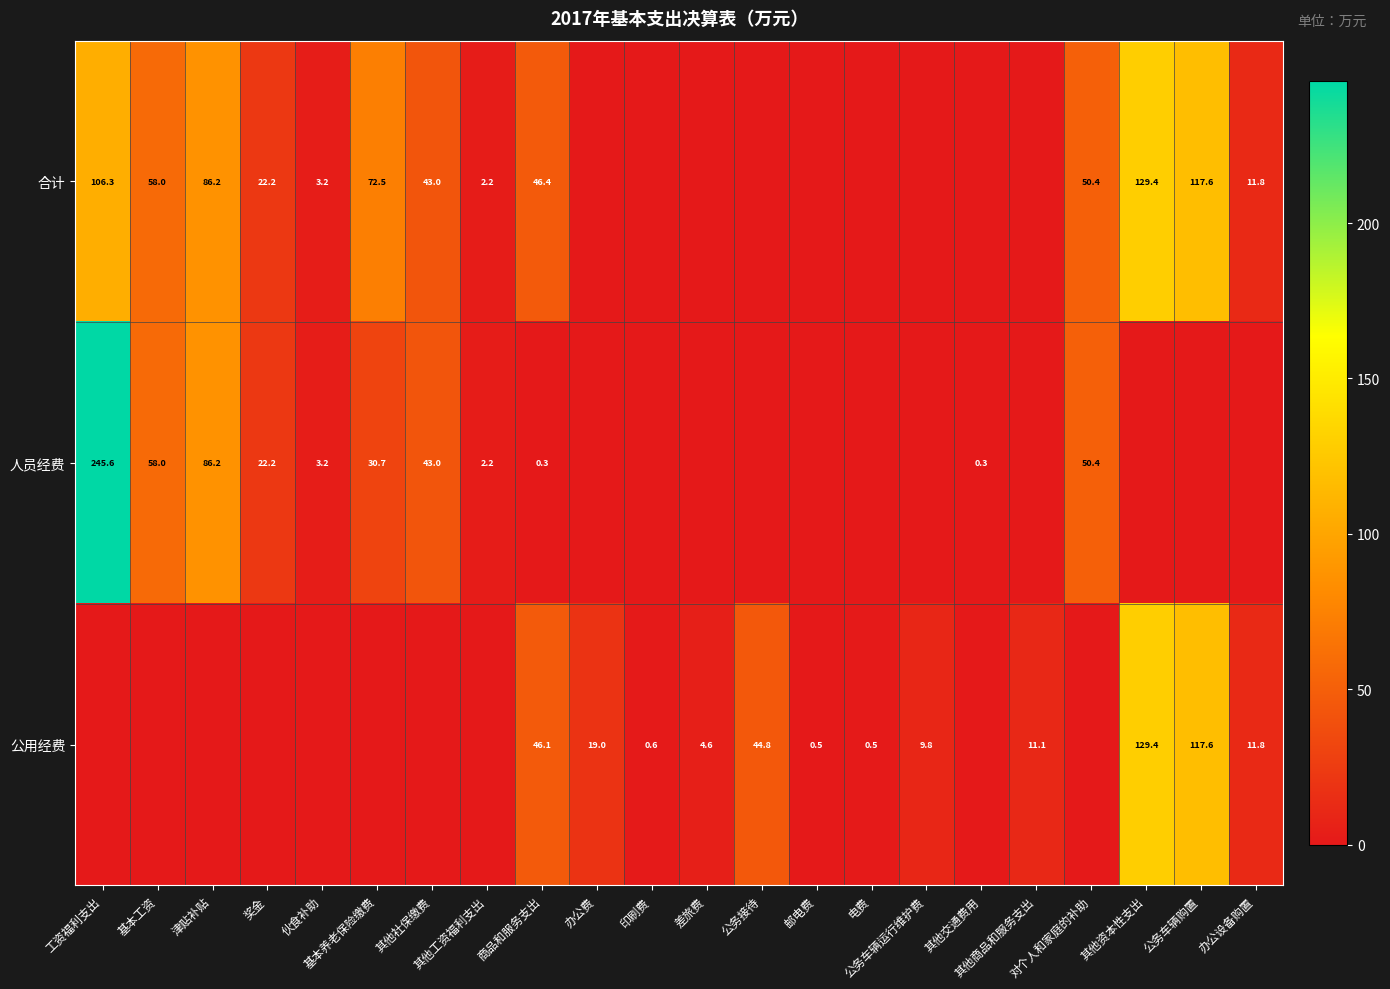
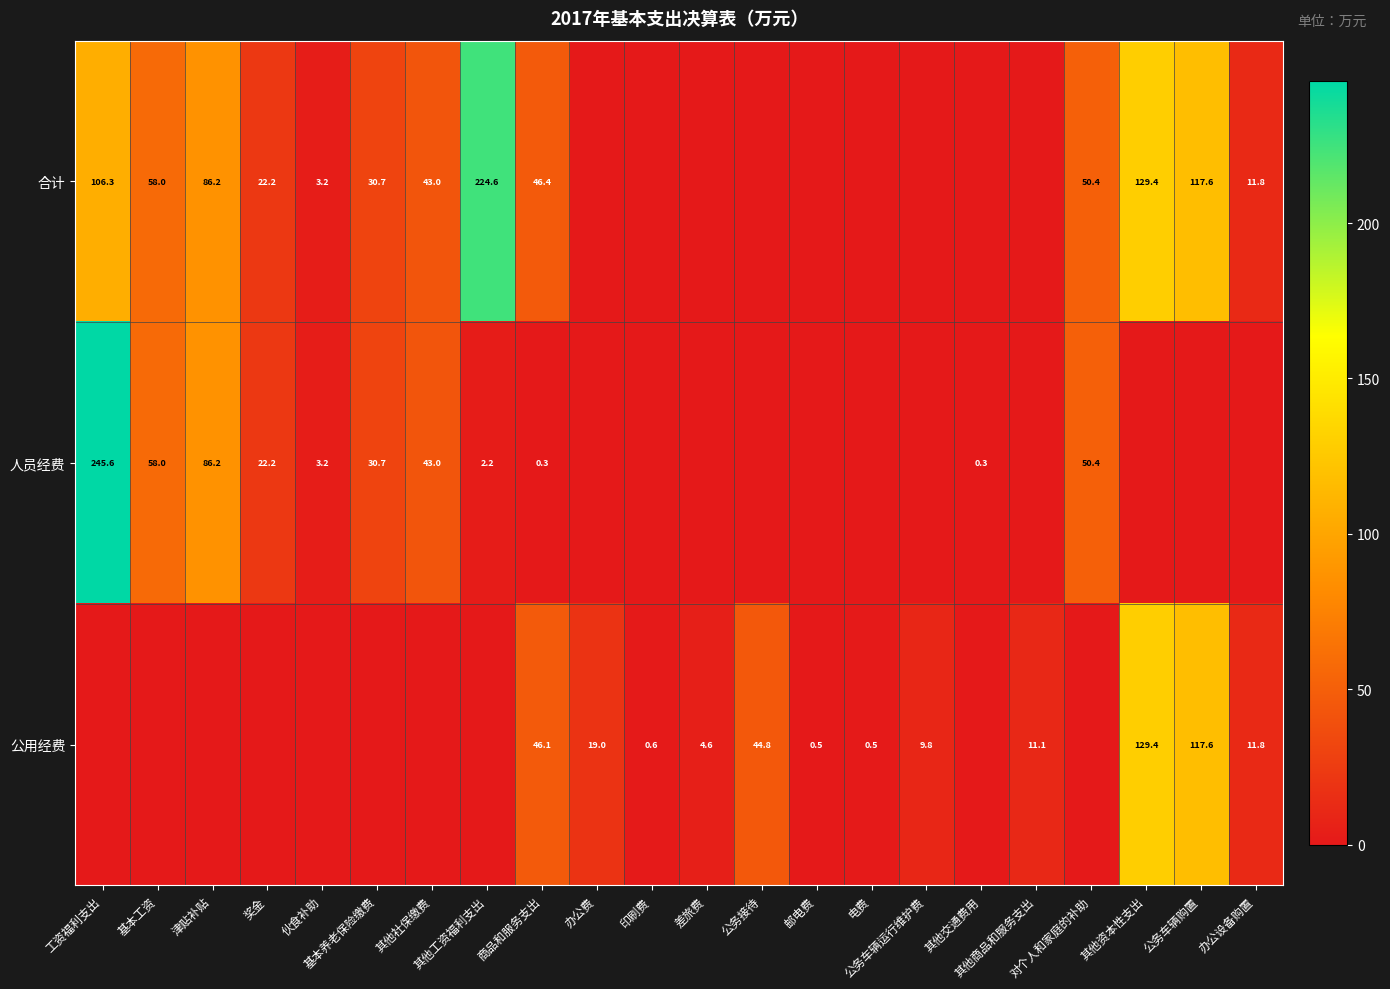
合计, 基本养老保险缴费: 72.5 -> 30.7
合计, 其他工资福利支出: 2.2 -> 224.6
